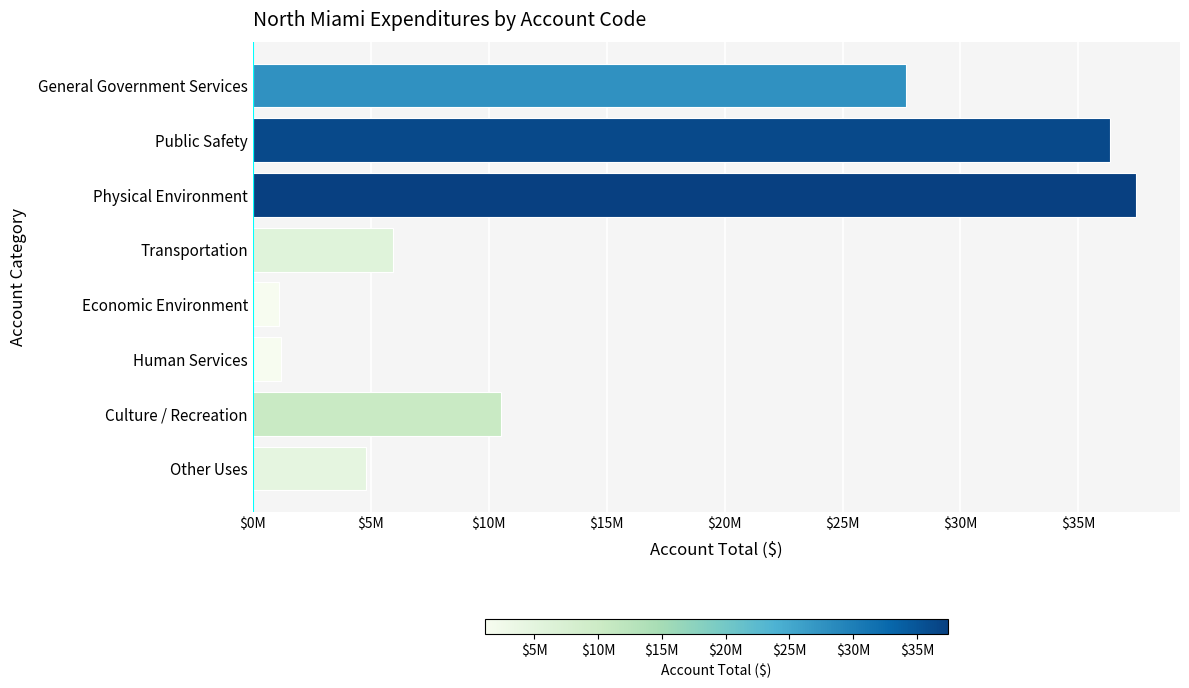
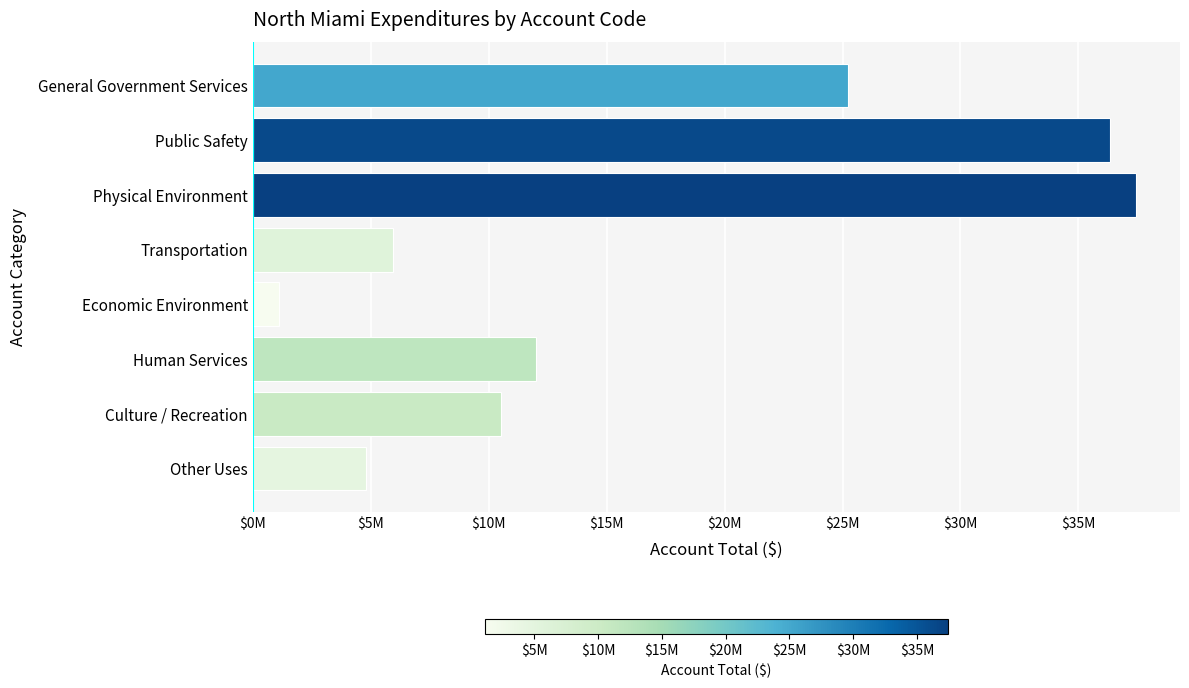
General Government Services: $27700000 -> $25200000
Human Services: $1200000 -> $12000000
